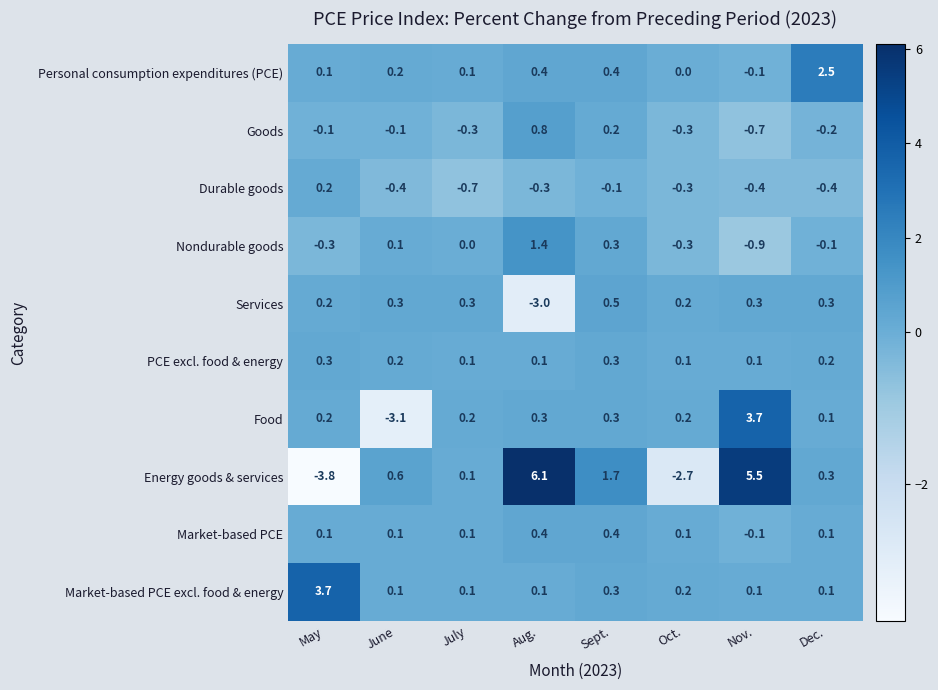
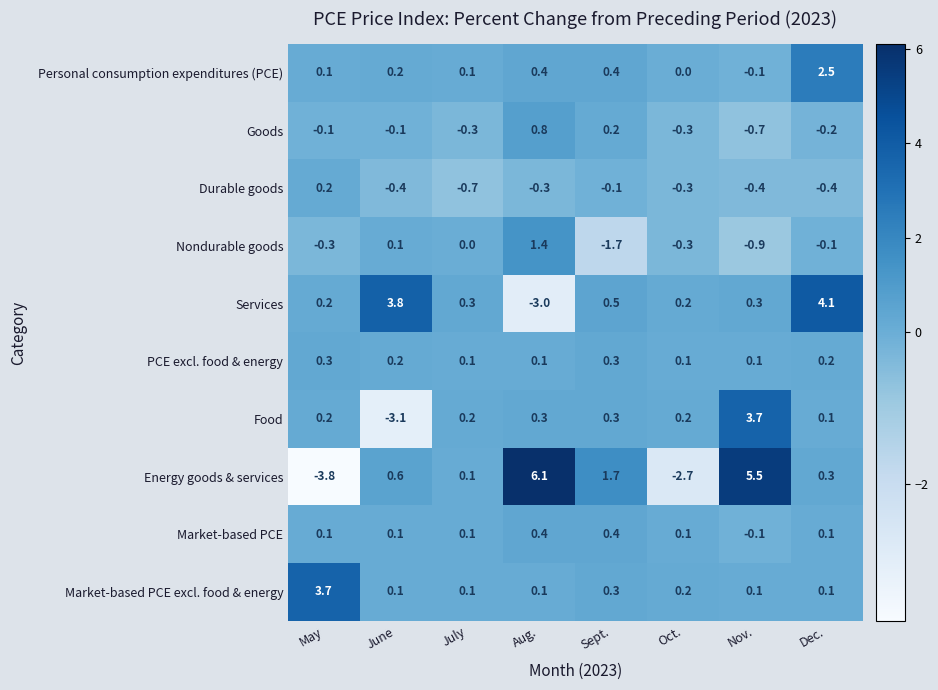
Nondurable goods, Sept.: 0.3 -> -1.7
Services, June: 0.3 -> 3.8
Services, Dec.: 0.3 -> 4.1
